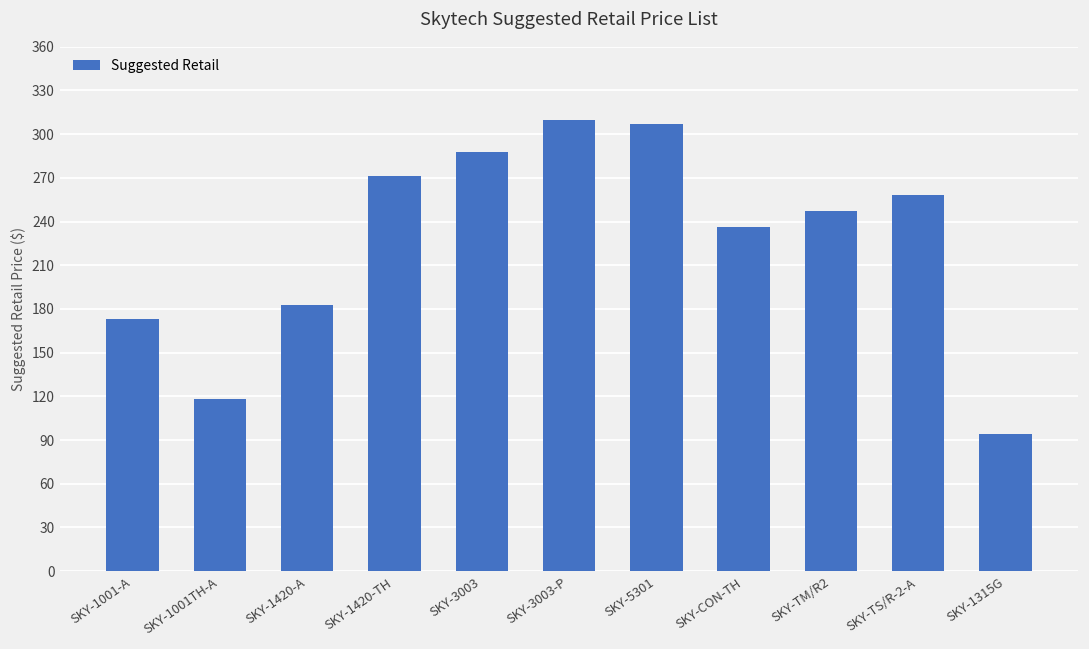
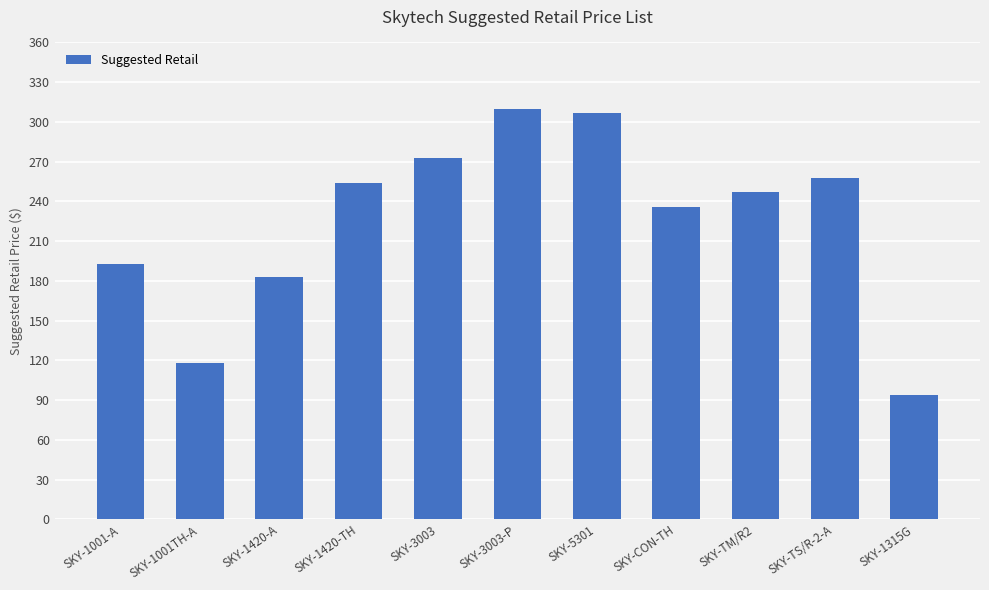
SKY-1001-A: 173 -> 193
SKY-1420-TH: 271 -> 254
SKY-3003: 288 -> 273
